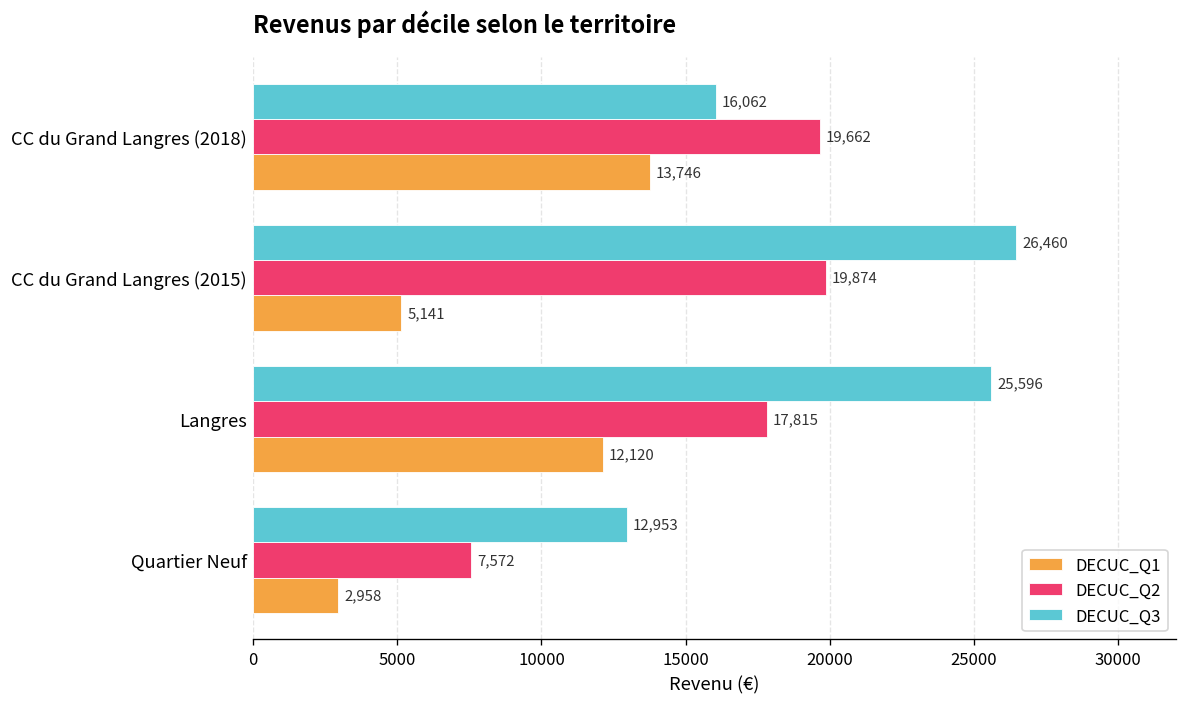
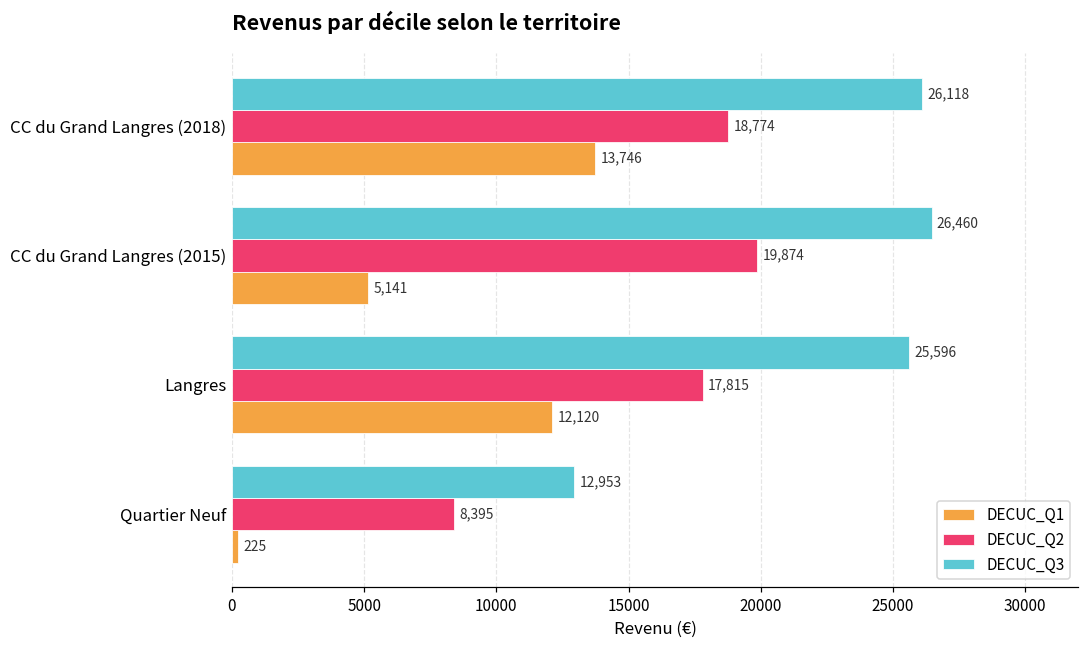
DECUC_Q3, CC du Grand Langres (2018): 16,062 -> 26,118
DECUC_Q2, CC du Grand Langres (2018): 19,662 -> 18,774
DECUC_Q2, Quartier Neuf: 7,572 -> 8,395
DECUC_Q1, Quartier Neuf: 2,958 -> 225
